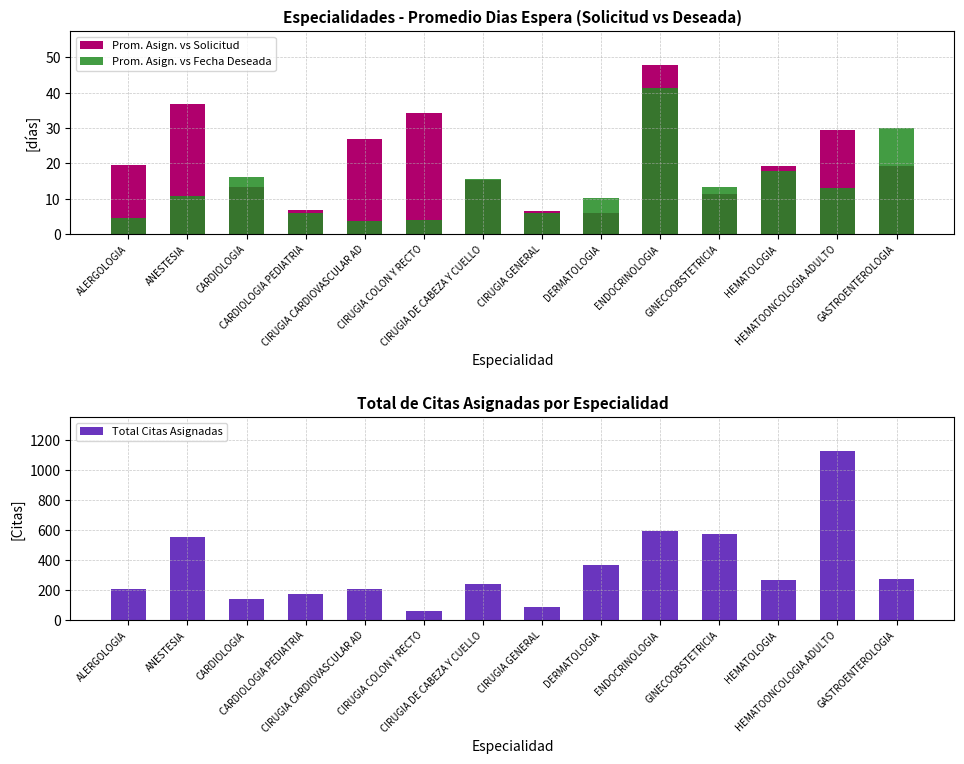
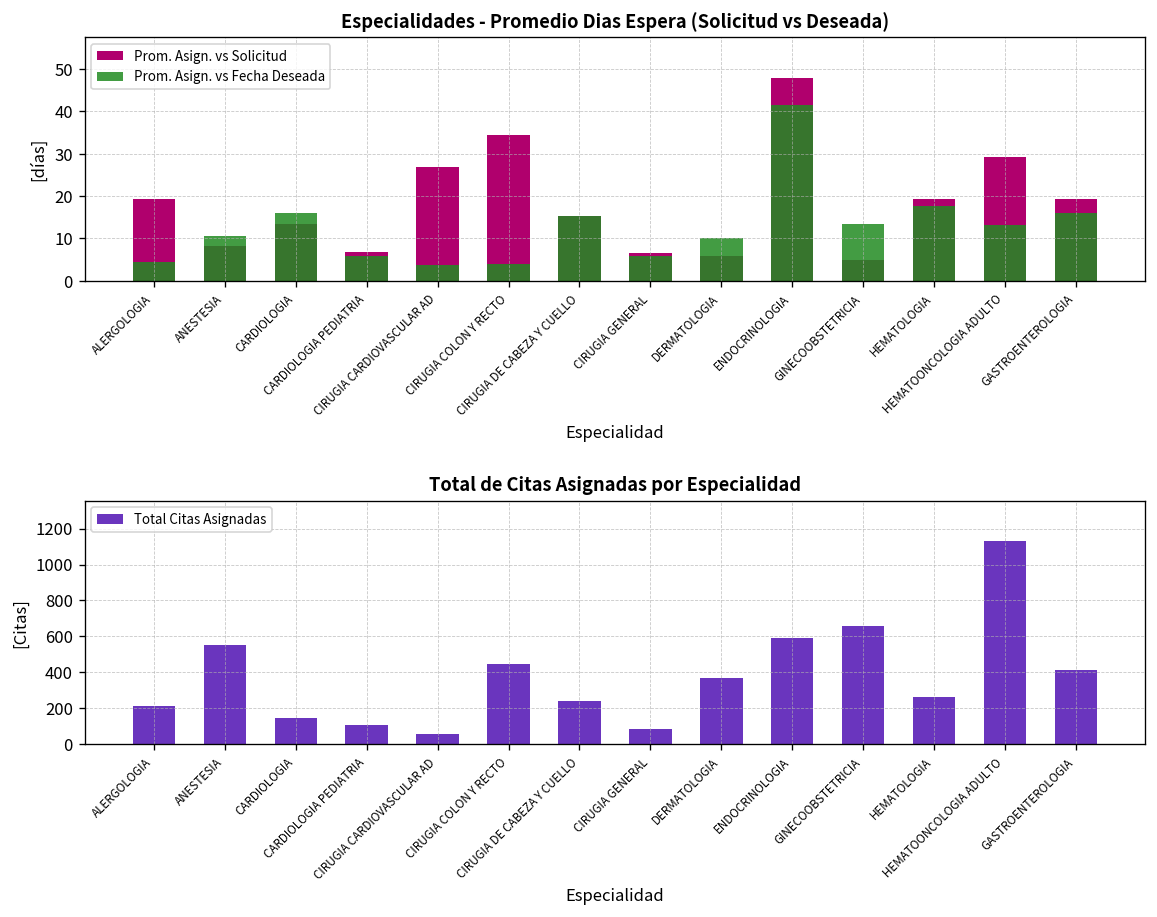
Especialidades - Promedio Dias Espera (Solicitud vs Deseada), Prom. Asign. vs Solicitud, ANESTESIA: 37 -> 8
Especialidades - Promedio Dias Espera (Solicitud vs Deseada), Prom. Asign. vs Solicitud, GINECOOBSTETRICIA: 11 -> 5
Especialidades - Promedio Dias Espera (Solicitud vs Deseada), Prom. Asign. vs Fecha Deseada, GASTROENTEROLOGIA: 30 -> 16
Total de Citas Asignadas por Especialidad, CARDIOLOGIA PEDIATRIA: 170 -> 110
Total de Citas Asignadas por Especialidad, CIRUGIA CARDIOVASCULAR AD: 210 -> 60
Total de Citas Asignadas por Especialidad, CIRUGIA COLON Y RECTO: 60 -> 450
Total de Citas Asignadas por Especialidad, GINECOOBSTETRICIA: 570 -> 660
Total de Citas Asignadas por Especialidad, GASTROENTEROLOGIA: 270 -> 410
